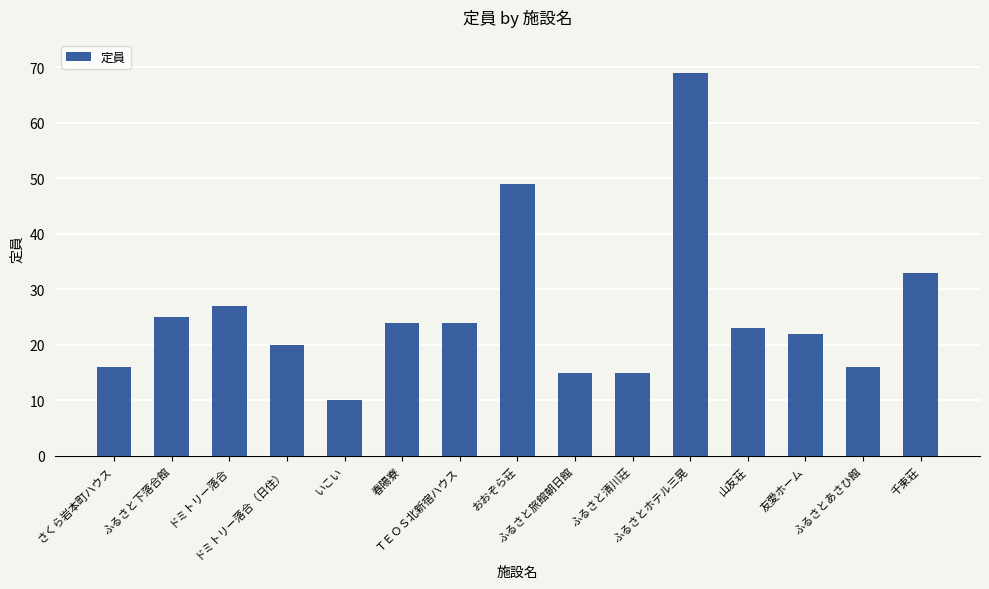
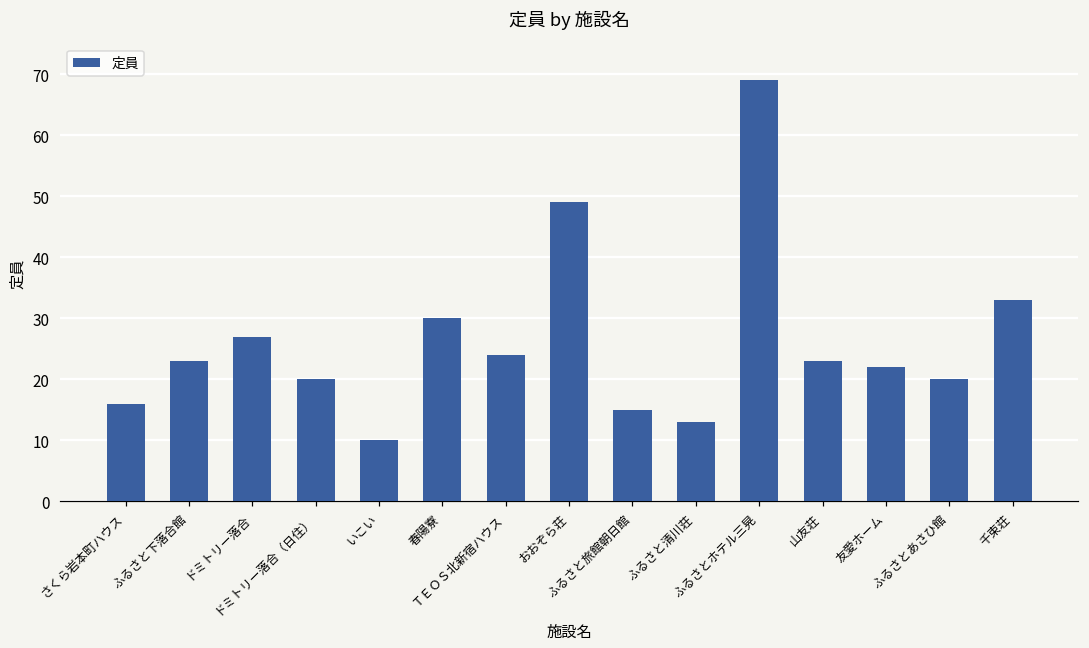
ふるさと下落合館: 25 -> 23
春陽寮: 24 -> 30
ふるさと清川荘: 15 -> 13
ふるさとあさひ館: 16 -> 20
